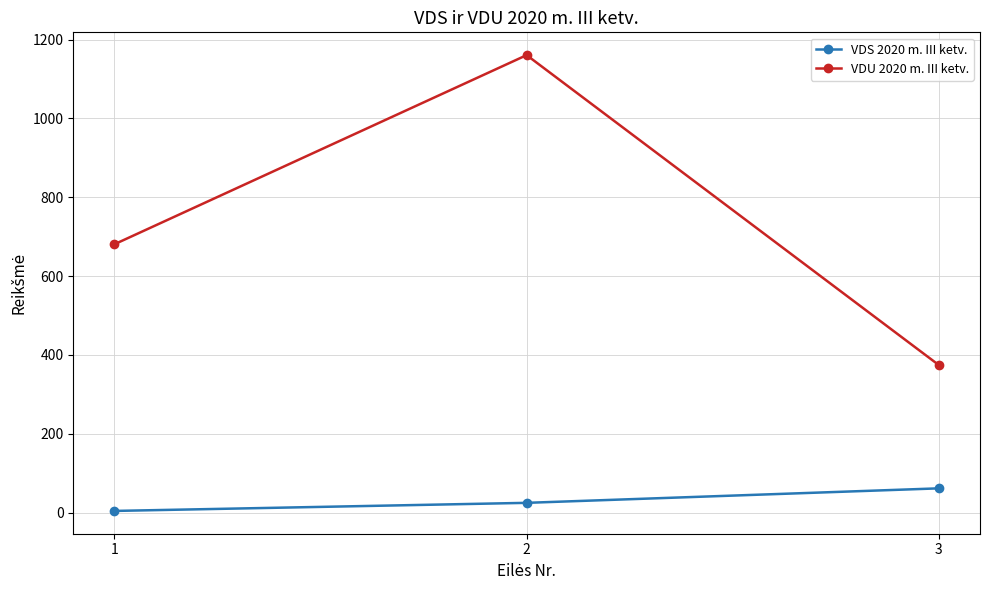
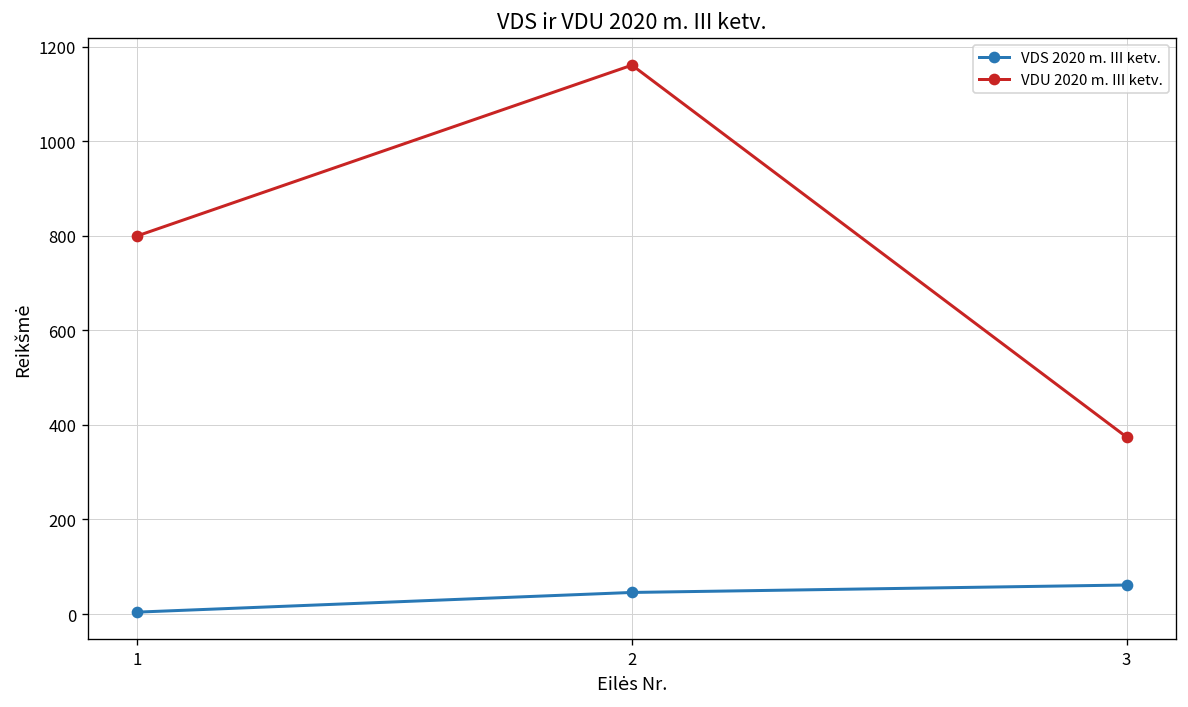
VDU 2020 m. III ketv., 1: 680 -> 800
VDS 2020 m. III ketv., 2: 20 -> 50
